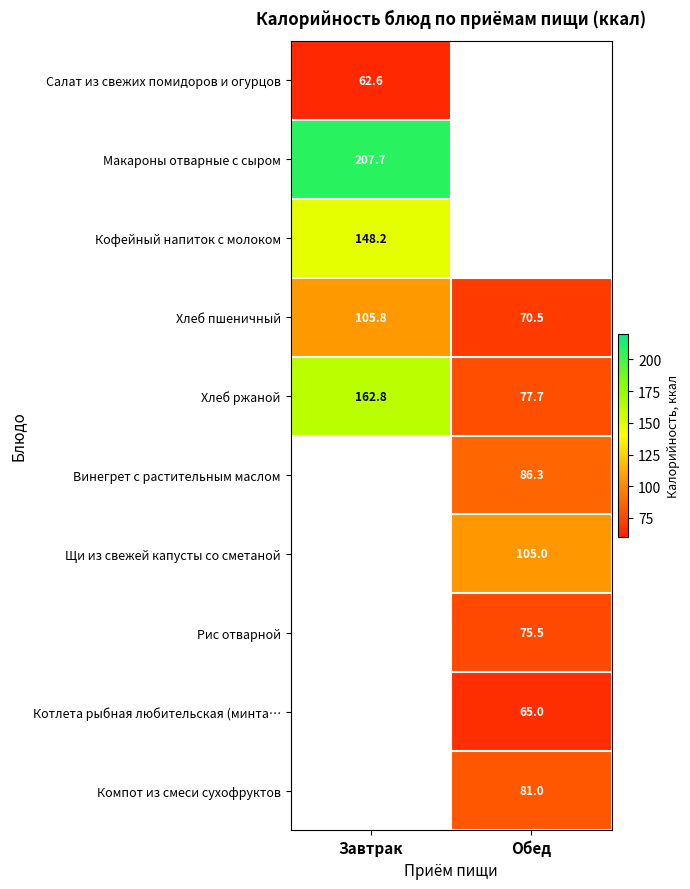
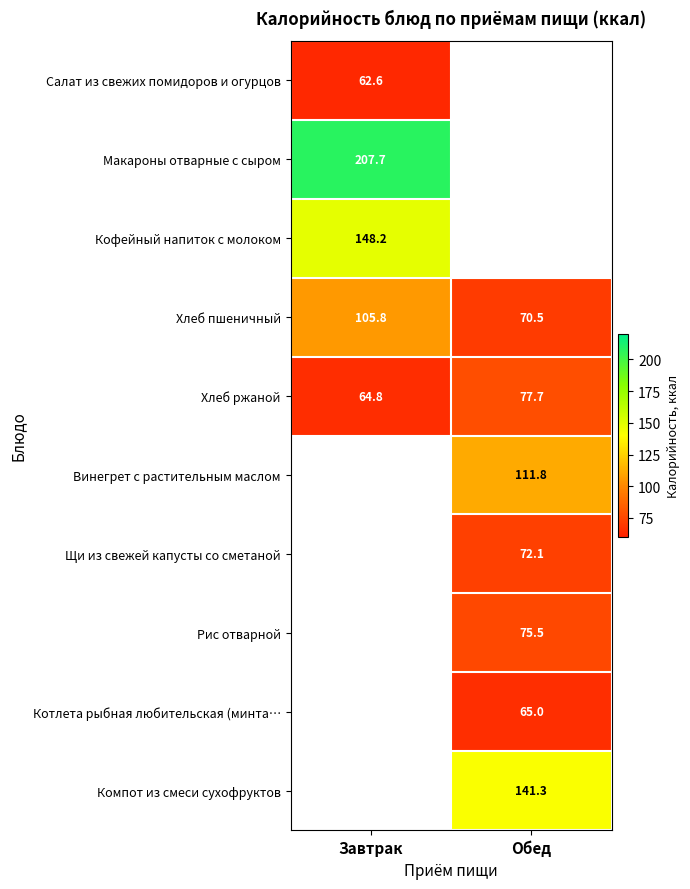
Хлеб ржаной, Завтрак: 162.8 -> 64.8
Винегрет с растительным маслом, Обед: 86.3 -> 111.8
Щи из свежей капусты со сметаной, Обед: 105.0 -> 72.1
Компот из смеси сухофруктов, Обед: 81.0 -> 141.3
